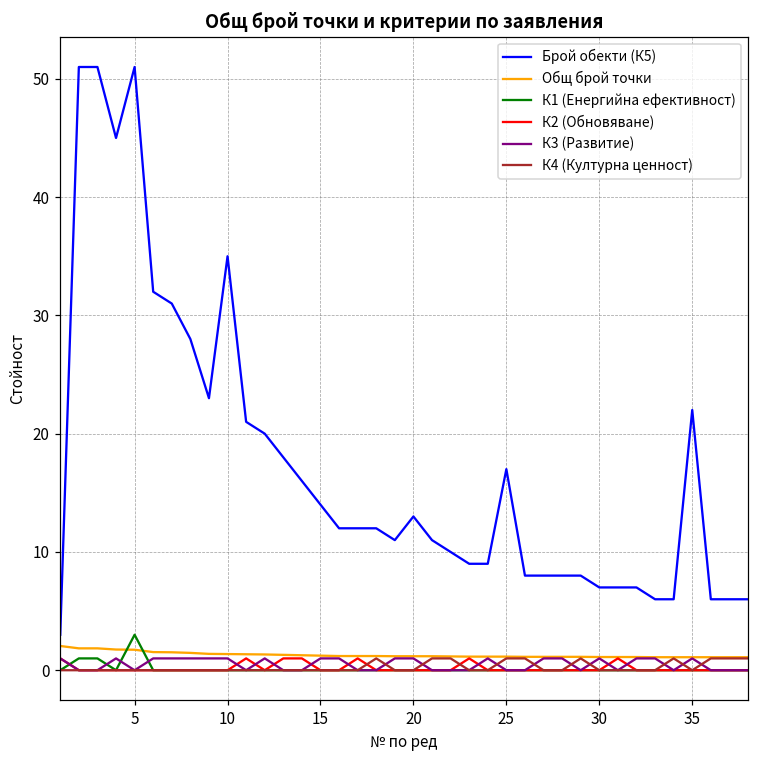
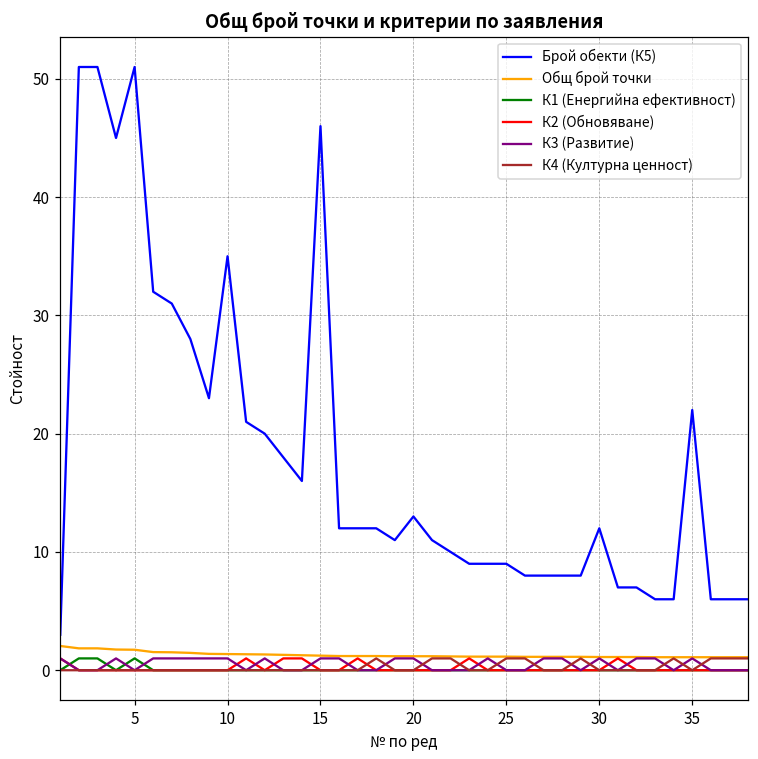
К1 (Енергийна ефективност), 5: 3 -> 1
Брой обекти (К5), 15: 14 -> 46
Брой обекти (К5), 25: 17 -> 9
Брой обекти (К5), 30: 7 -> 12
